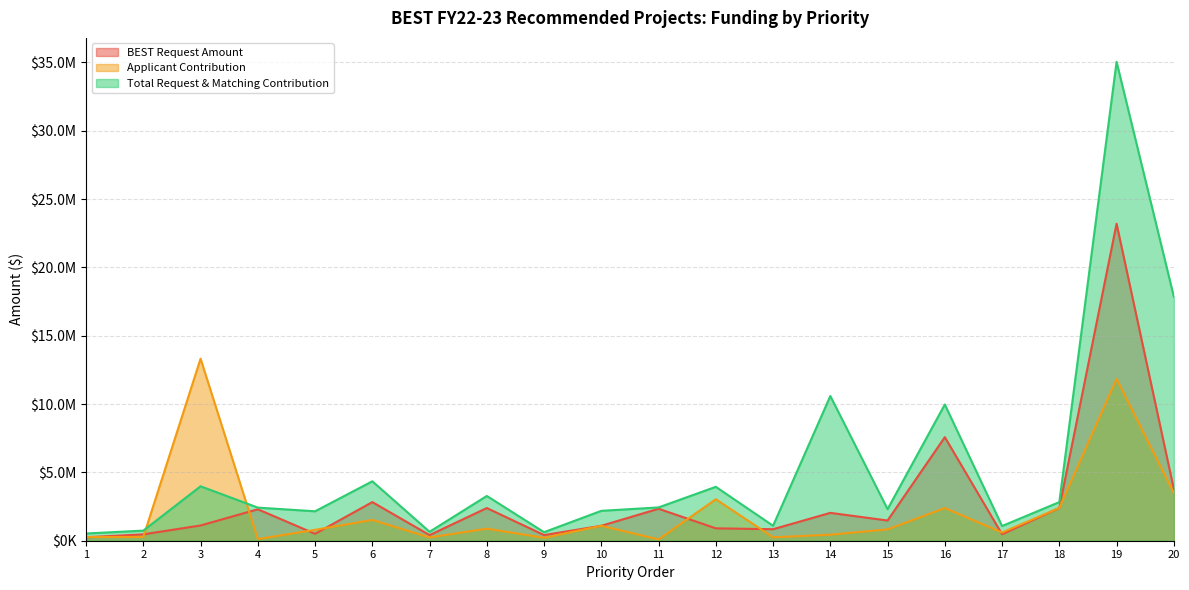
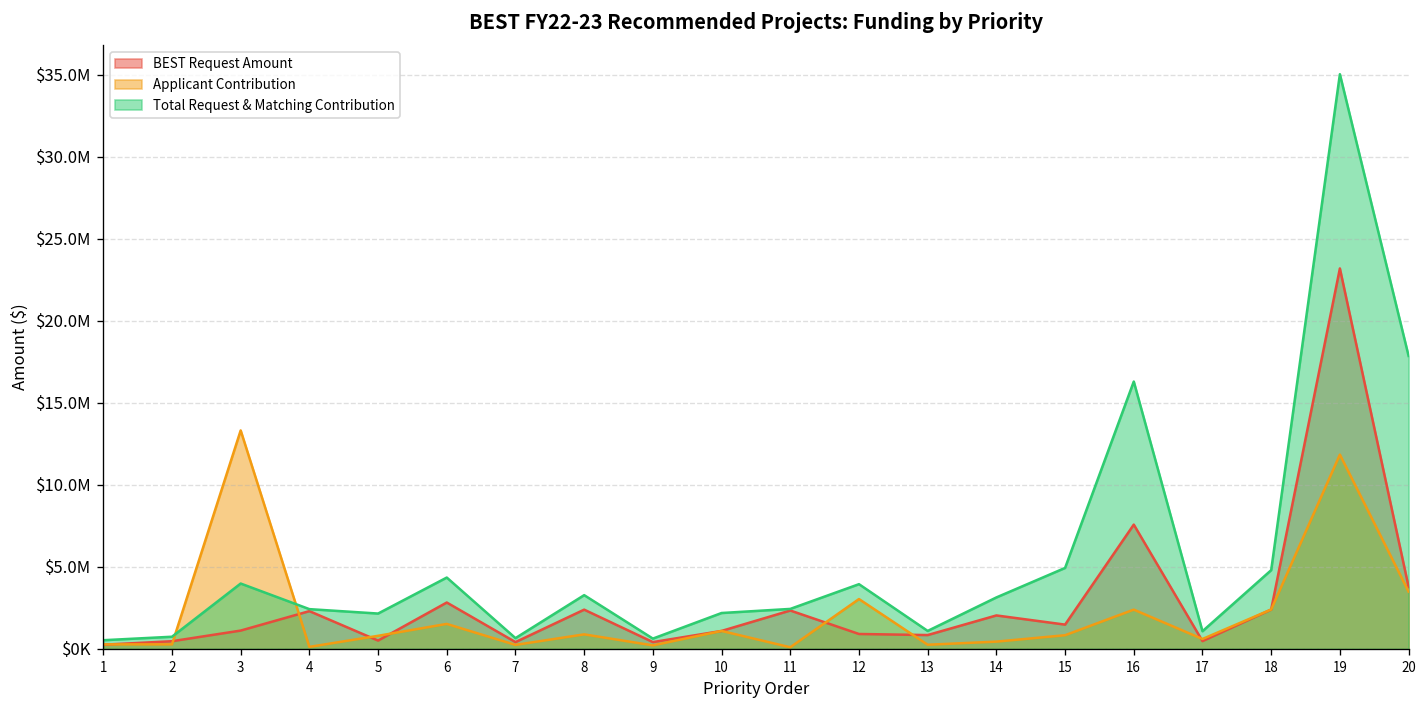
Total Request & Matching Contribution, 14: $10600000 -> $3100000
Total Request & Matching Contribution, 15: $2300000 -> $4900000
Total Request & Matching Contribution, 16: $10000000 -> $16300000
Total Request & Matching Contribution, 18: $2800000 -> $4800000
